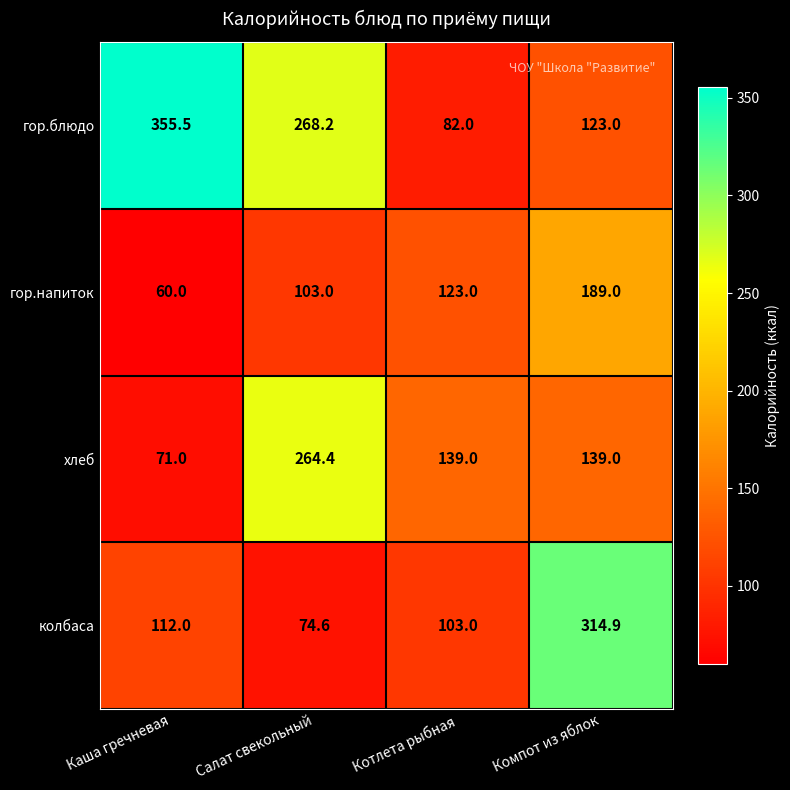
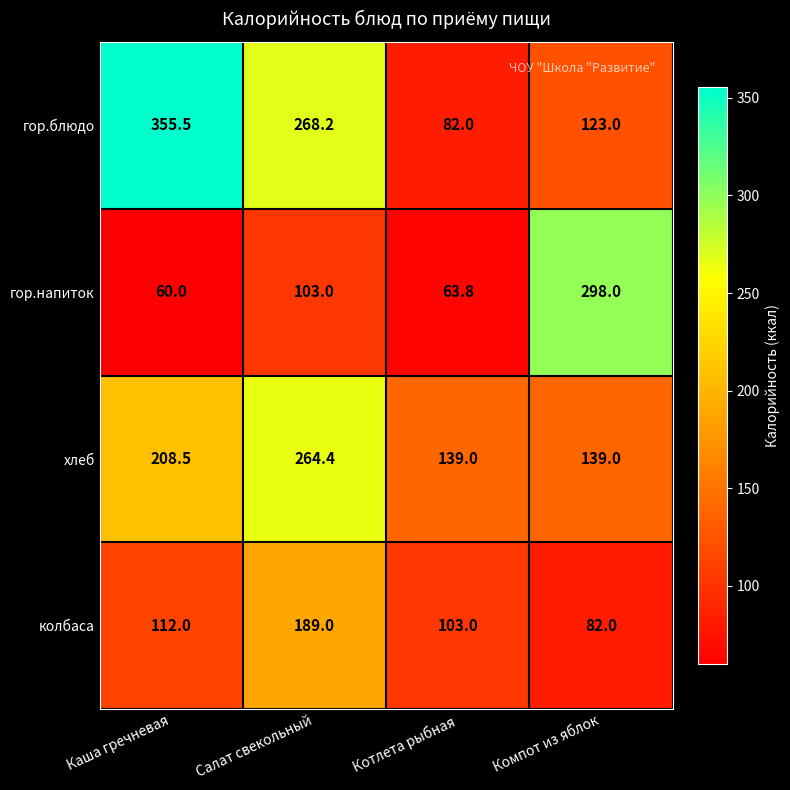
гор.напиток, Котлета рыбная: 123.0 -> 63.8
гор.напиток, Компот из яблок: 189.0 -> 298.0
хлеб, Каша гречневая: 71.0 -> 208.5
колбаса, Салат свекольный: 74.6 -> 189.0
колбаса, Компот из яблок: 314.9 -> 82.0
